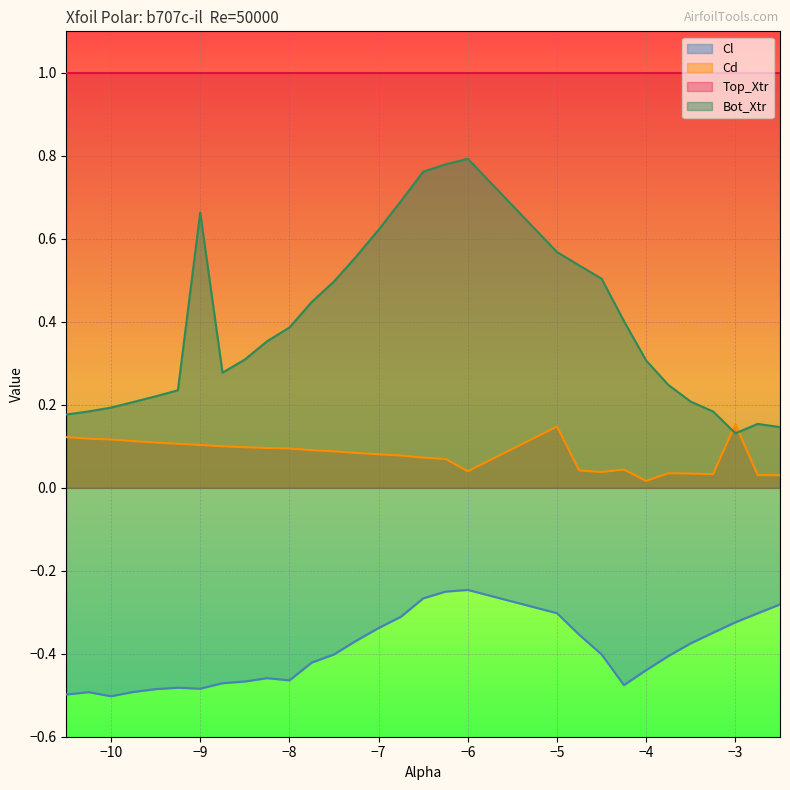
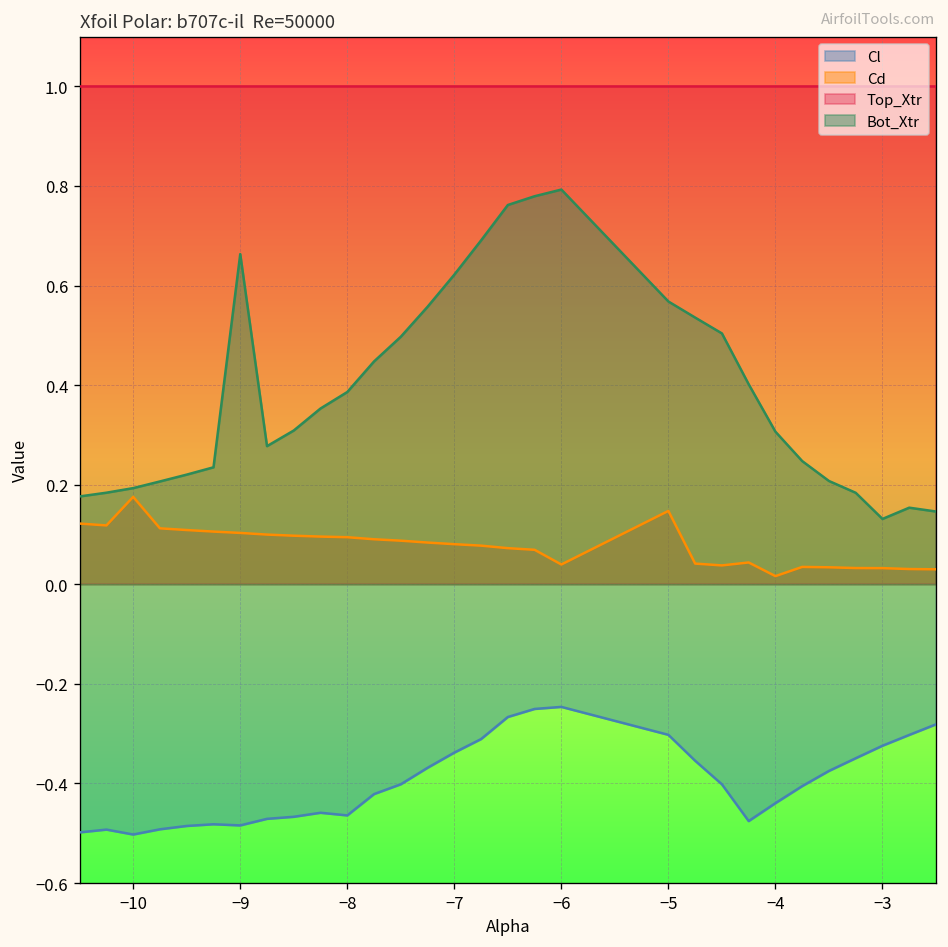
Cd, −10: 0.12 -> 0.18
Cd, −3: 0.15 -> 0.03
